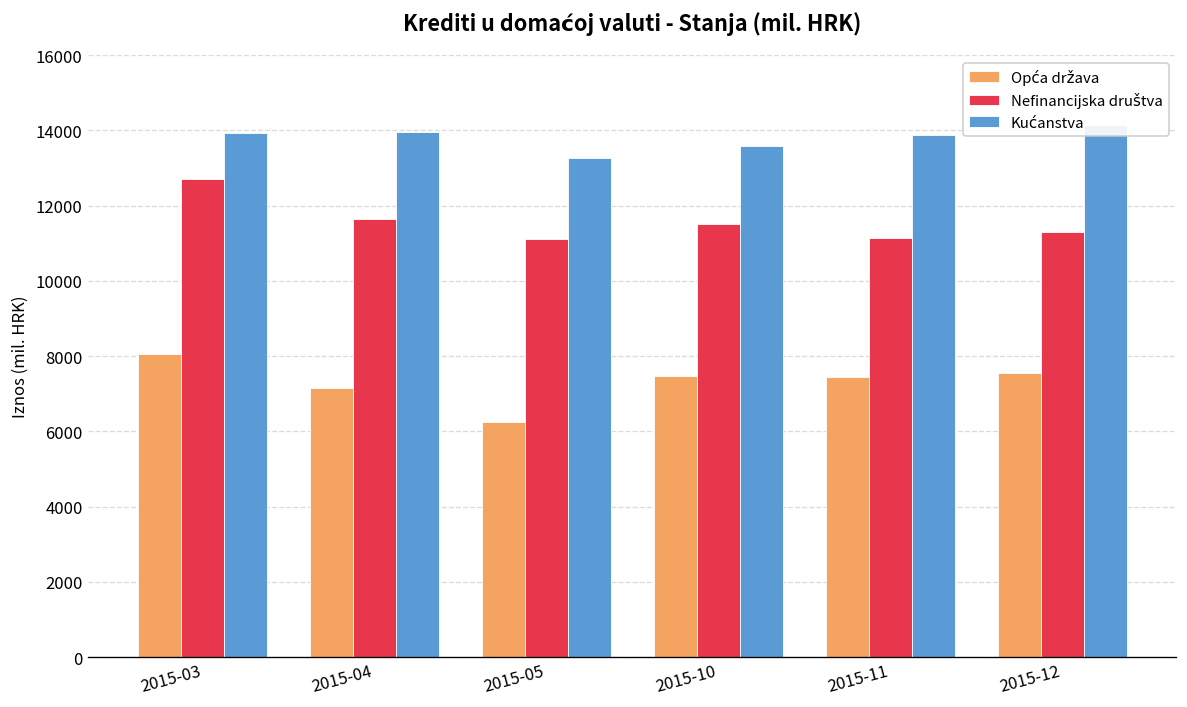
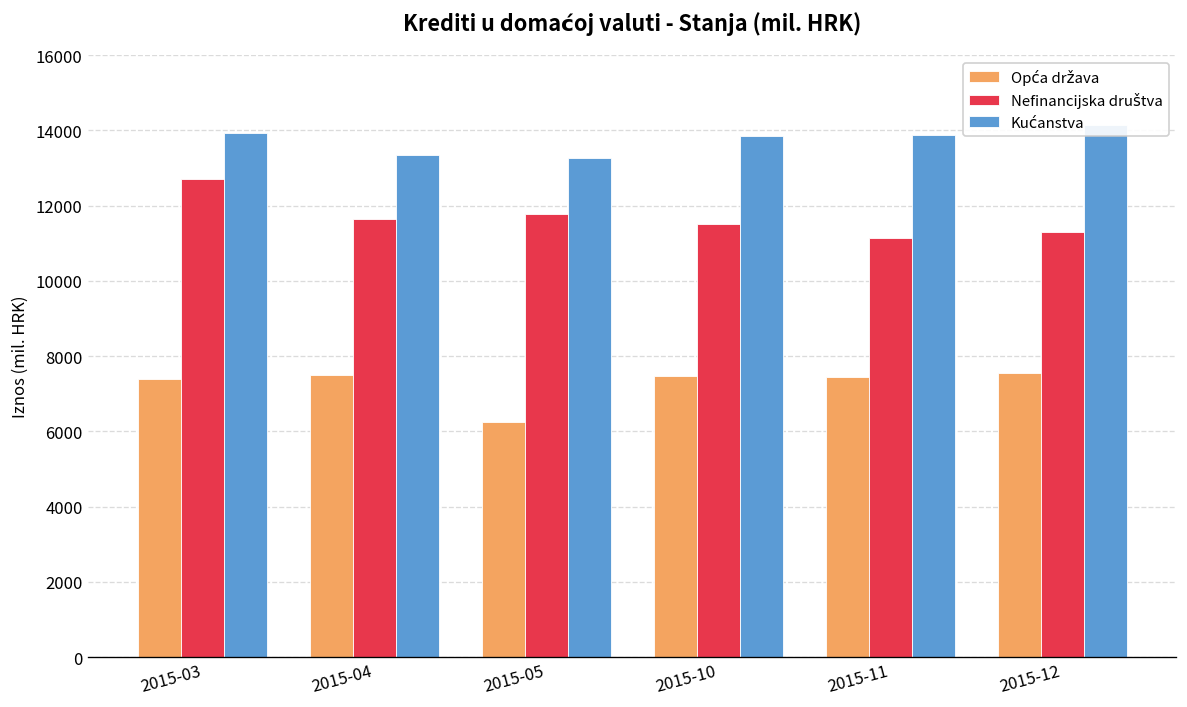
Opća država, 2015-03: 8100 -> 7400
Opća država, 2015-04: 7200 -> 7500
Kućanstva, 2015-04: 13900 -> 13400
Nefinancijska društva, 2015-05: 11100 -> 11800
Kućanstva, 2015-10: 13600 -> 13900
